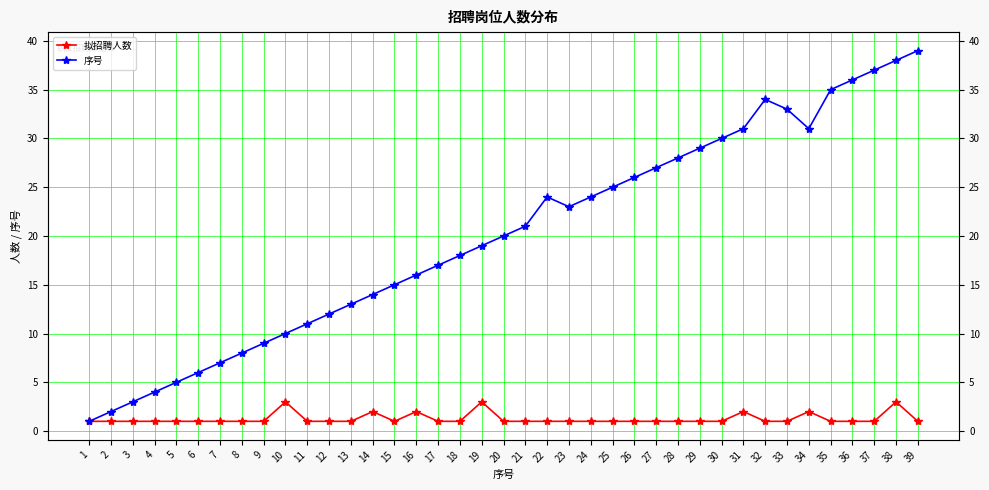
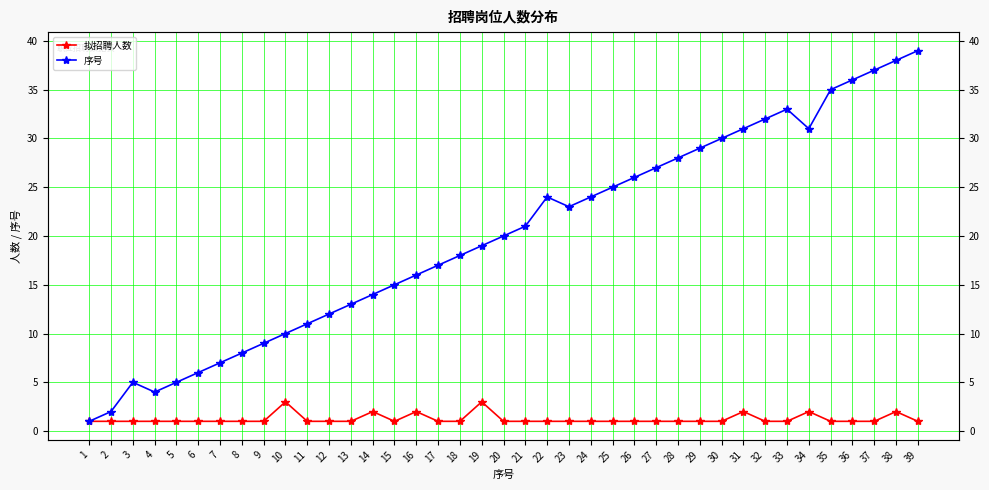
序号, 3: 3 -> 5
序号, 32: 34 -> 32
拟招聘人数, 38: 3 -> 2
